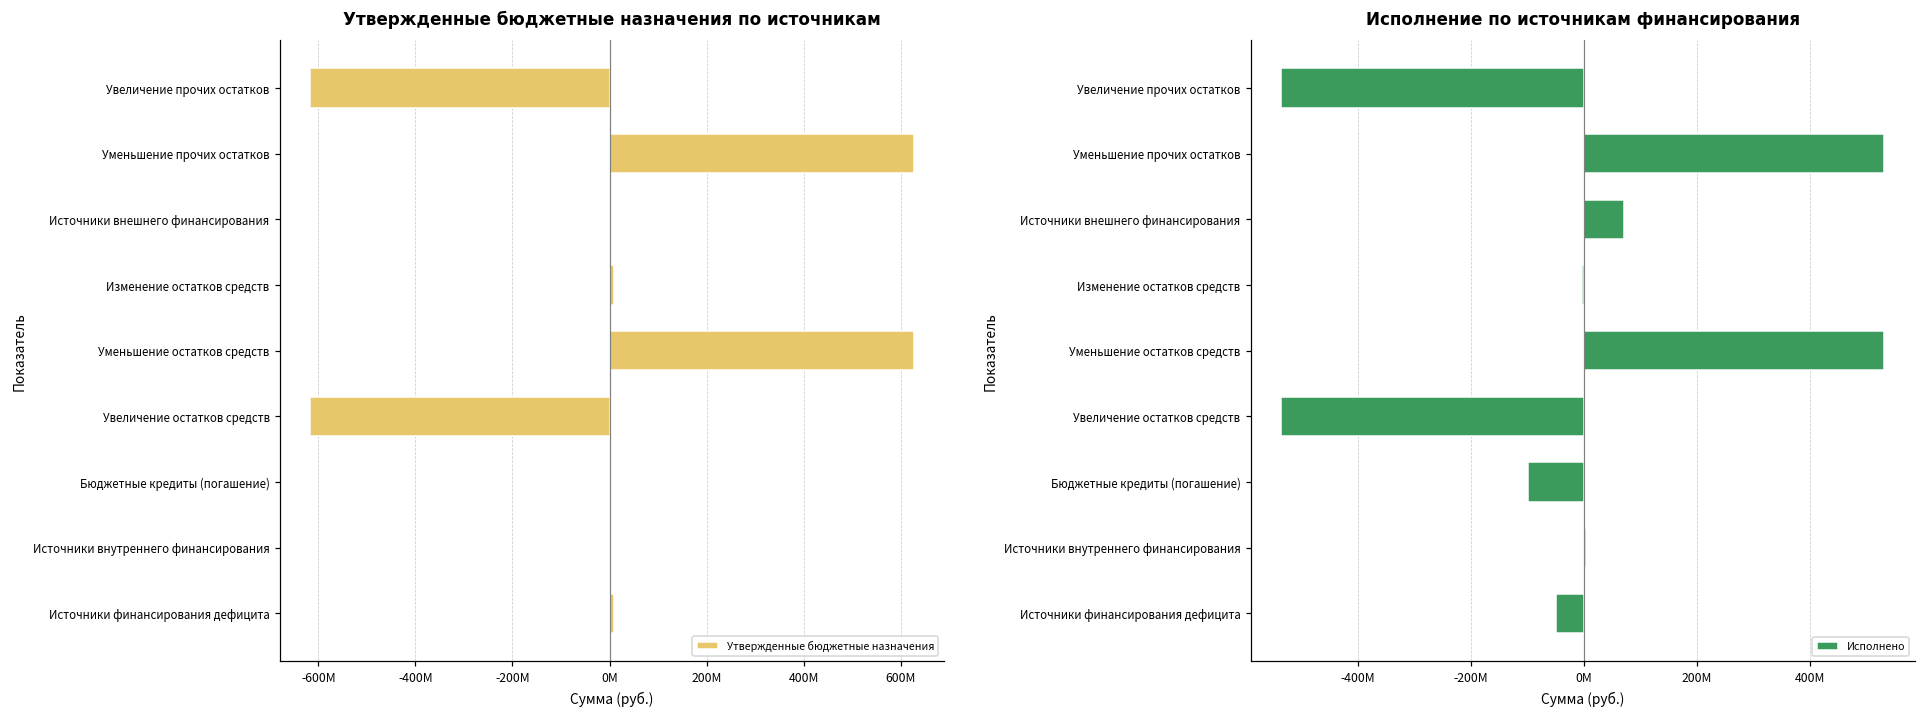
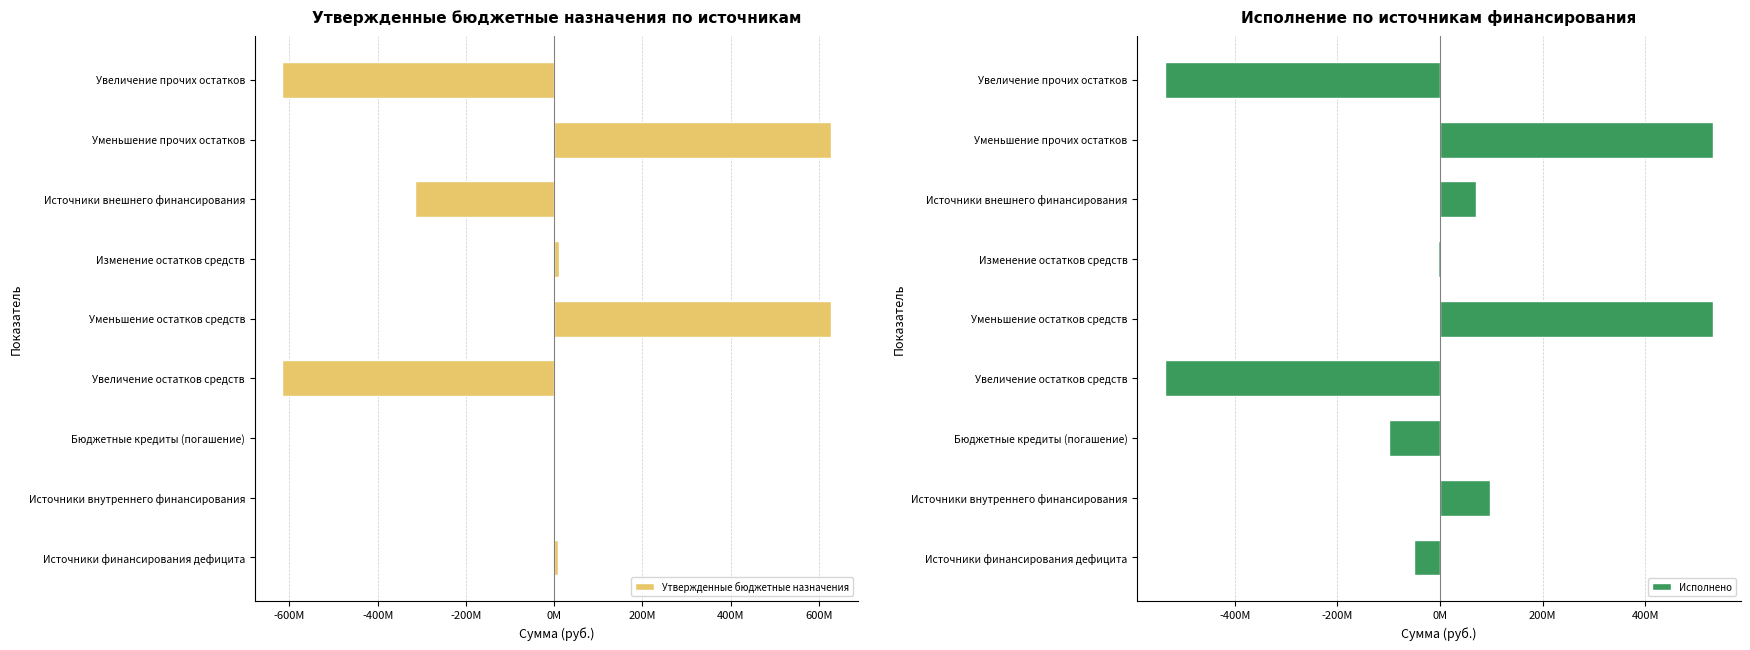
Утвержденные бюджетные назначения по источникам, Источники внешнего финансирования: 0 -> -310000000
Исполнение по источникам финансирования, Источники внутреннего финансирования: 0 -> 100000000
